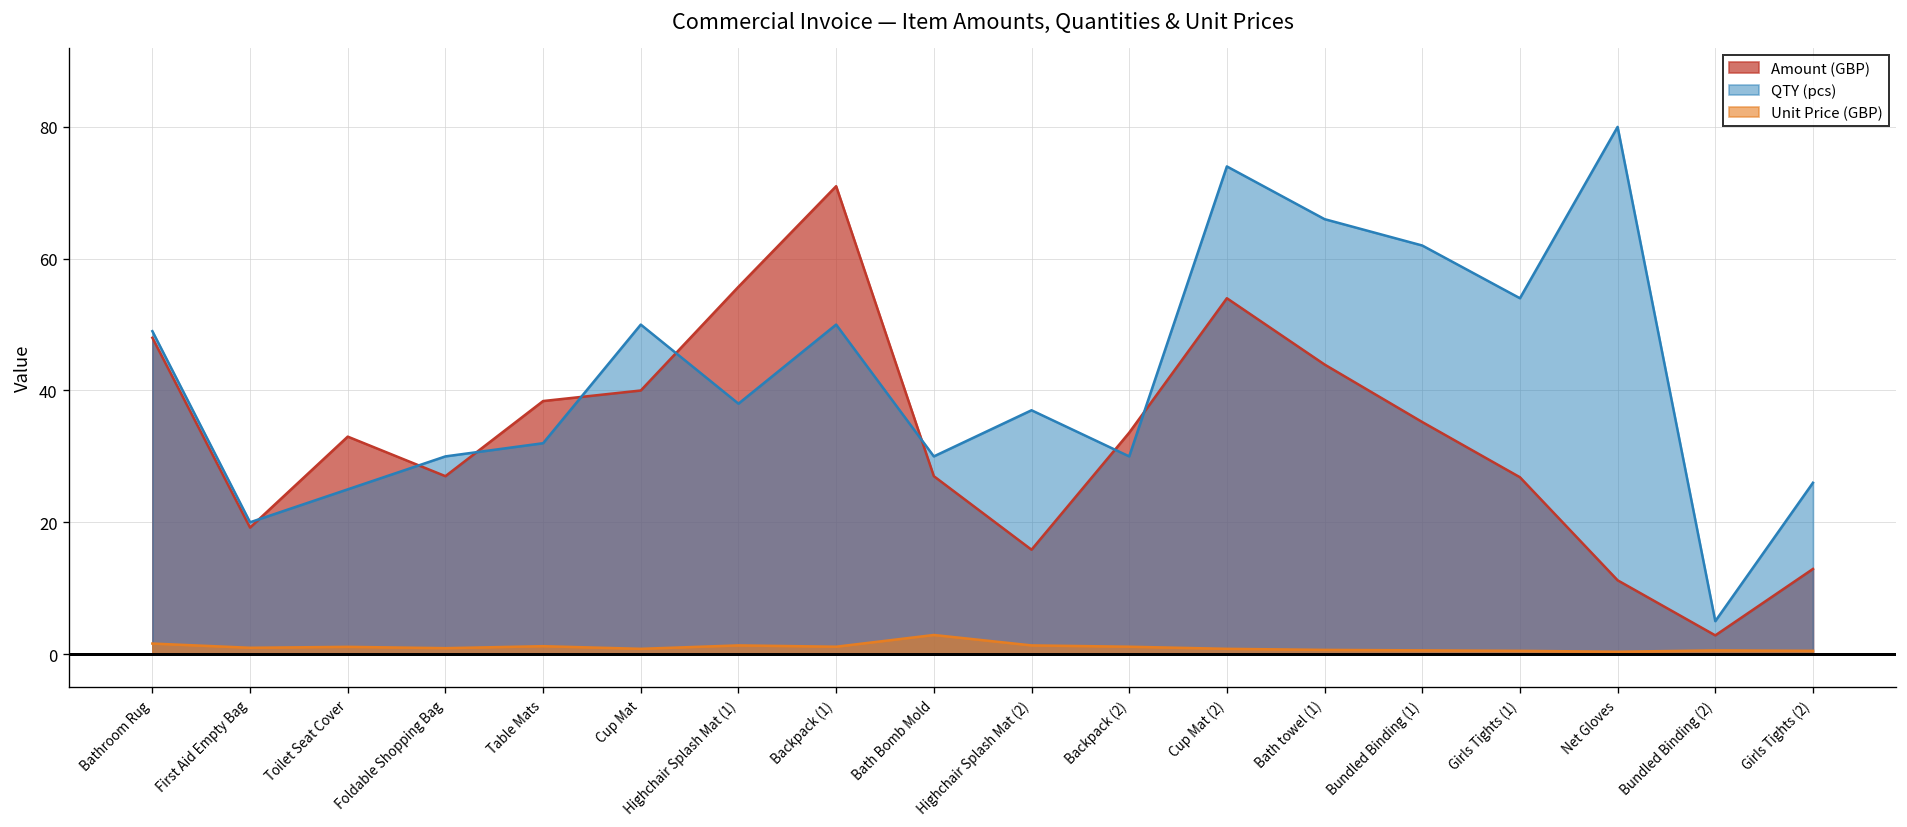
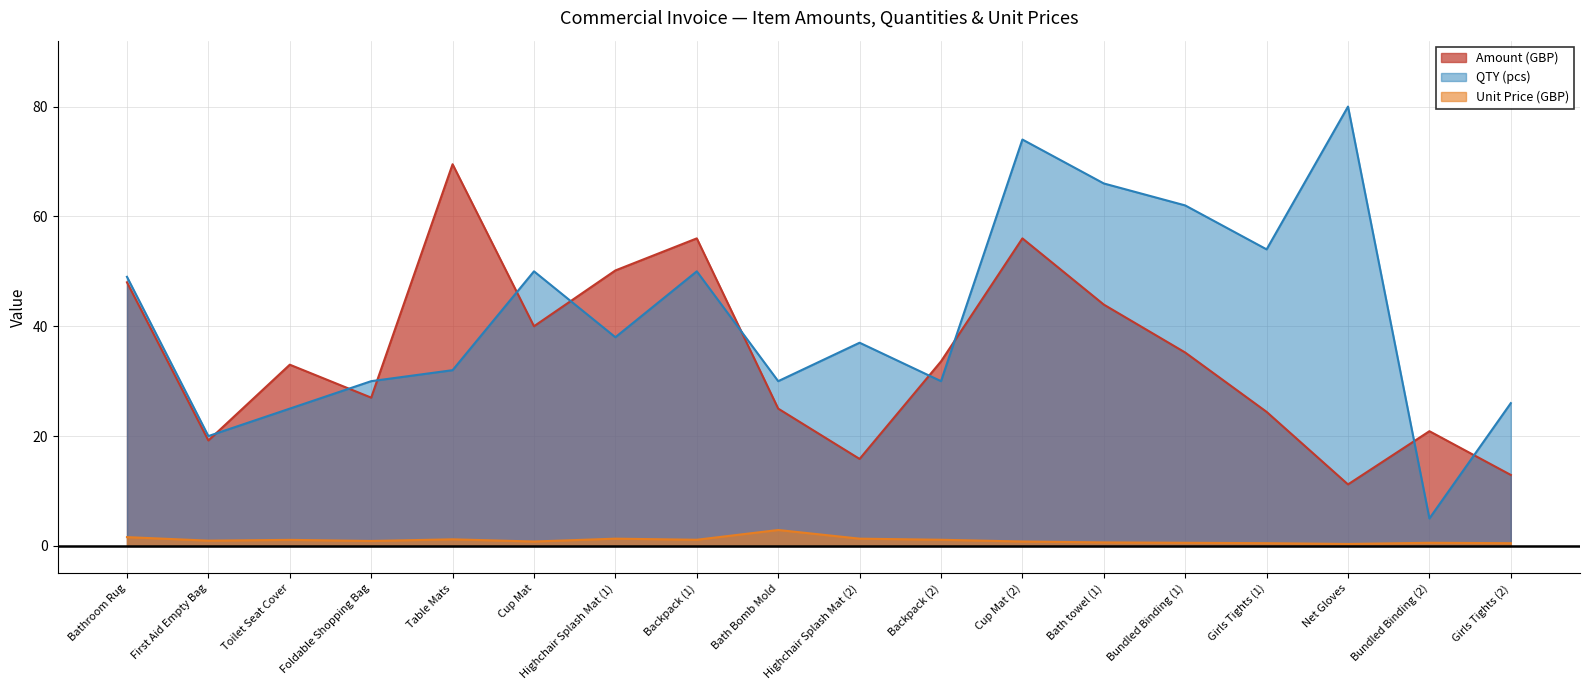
Amount (GBP), Table Mats: 38 -> 70
Amount (GBP), Highchair Splash Mat (1): 56 -> 50
Amount (GBP), Backpack (1): 71 -> 56
Amount (GBP), Bath Bomb Mold: 27 -> 25
Amount (GBP), Cup Mat (2): 54 -> 56
Amount (GBP), Girls Tights (1): 27 -> 24
Amount (GBP), Bundled Binding (2): 3 -> 21
